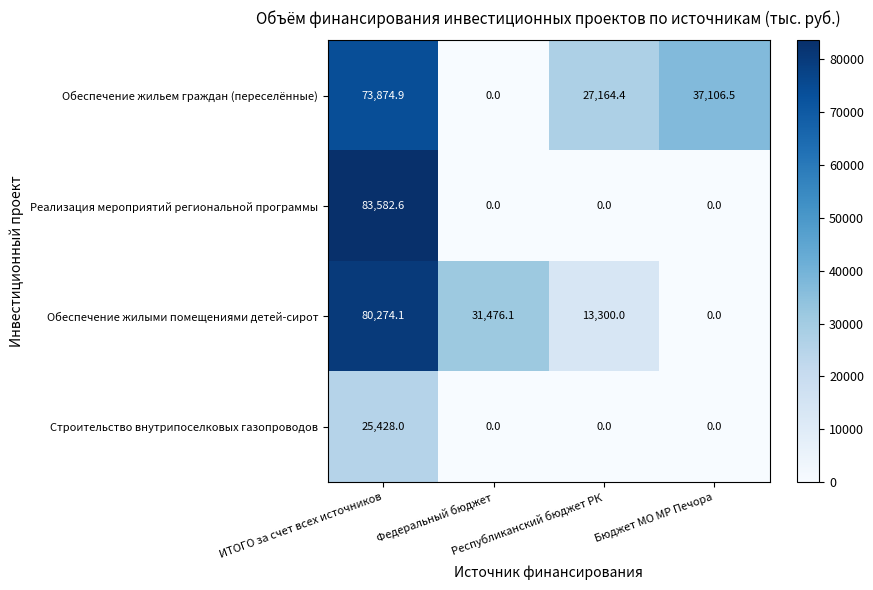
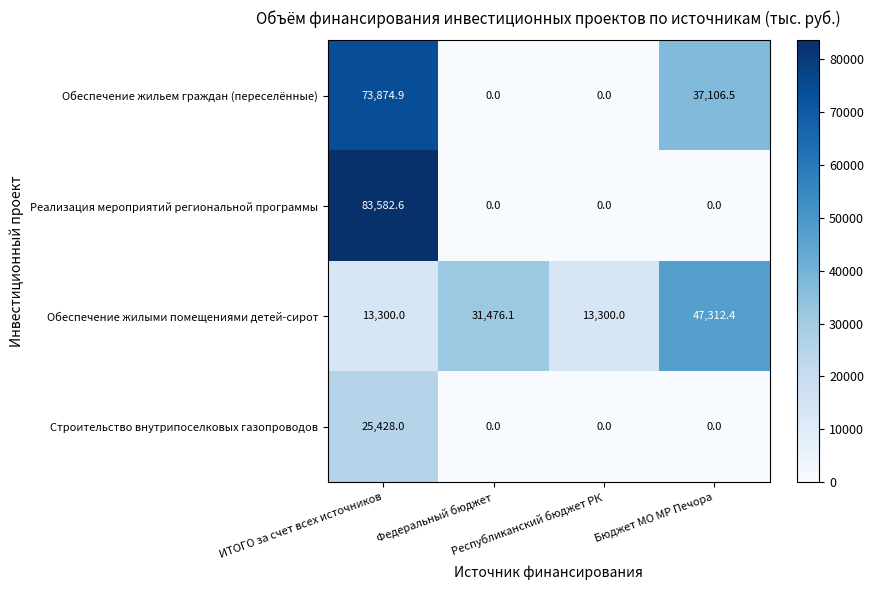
Обеспечение жильем граждан (переселённые), Республиканский бюджет РК: 27,164.4 -> 0.0
Обеспечение жилыми помещениями детей-сирот, ИТОГО за счет всех источников: 80,274.1 -> 13,300.0
Обеспечение жилыми помещениями детей-сирот, Бюджет МО МР Печора: 0.0 -> 47,312.4
